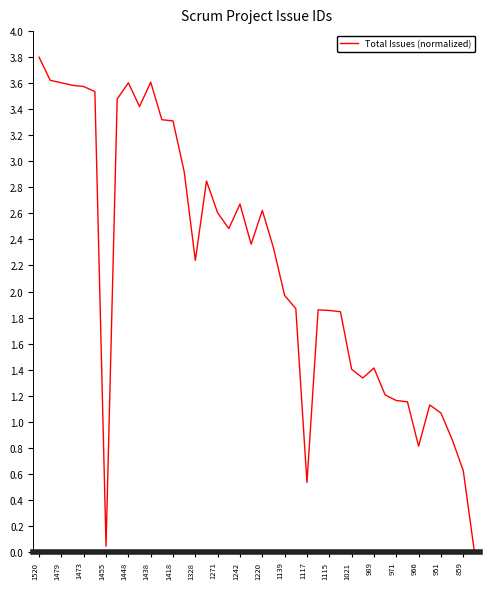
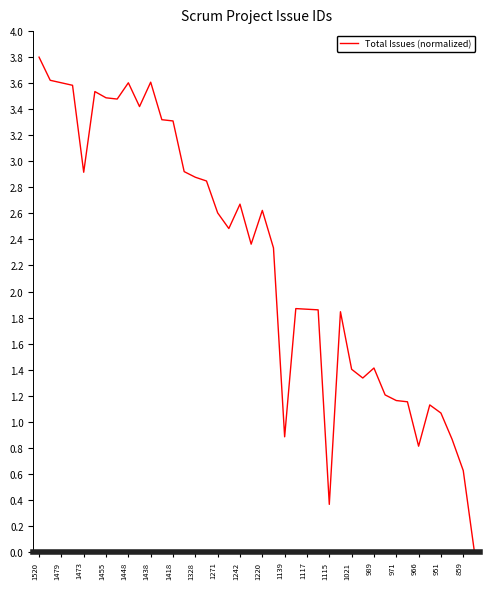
1473: 3.57 -> 2.92
1455: 0.04 -> 3.49
1328: 2.24 -> 2.88
1139: 1.97 -> 0.88
1117: 0.53 -> 1.86
1115: 1.85 -> 0.37
